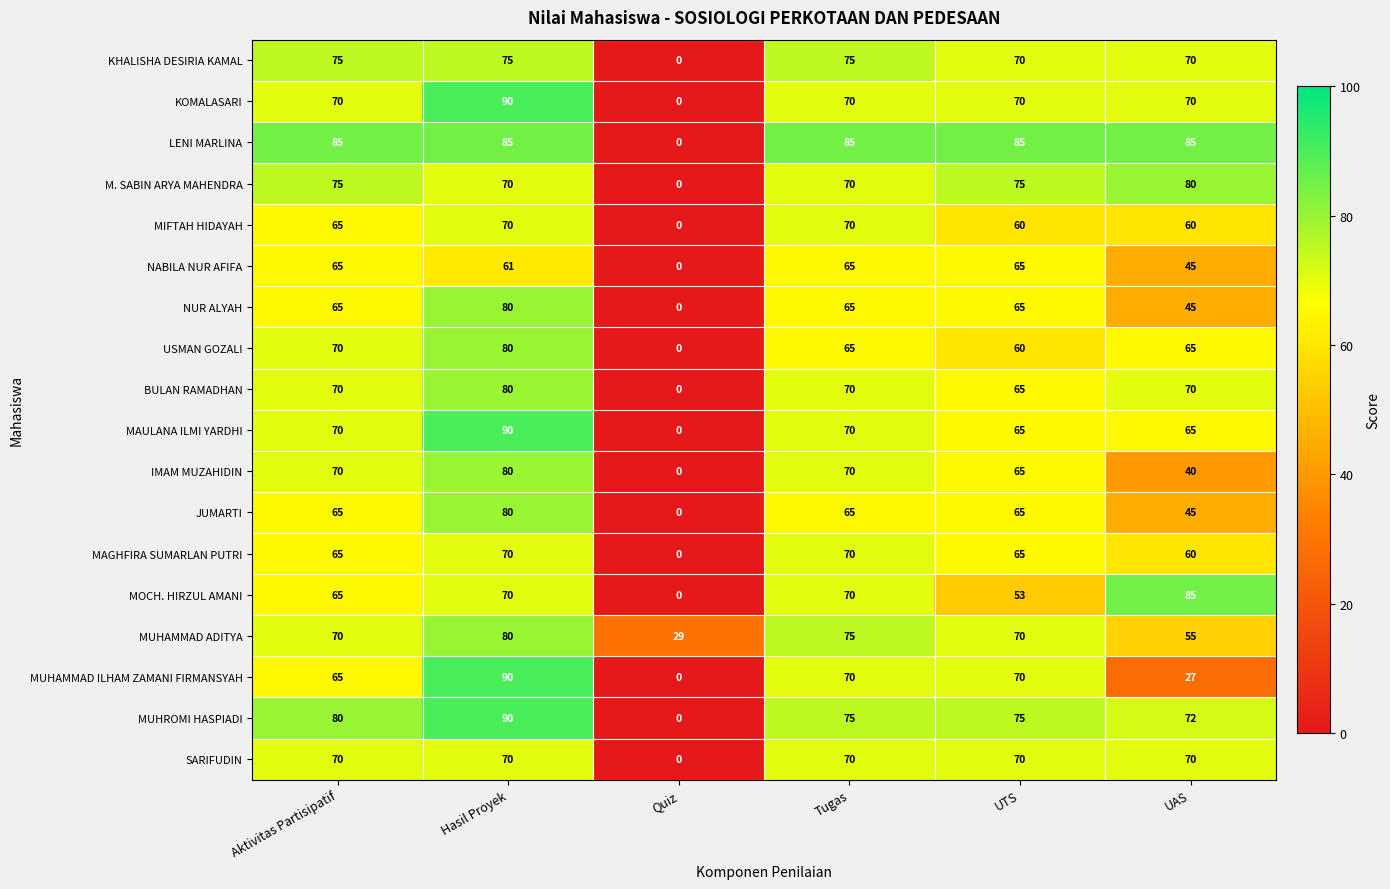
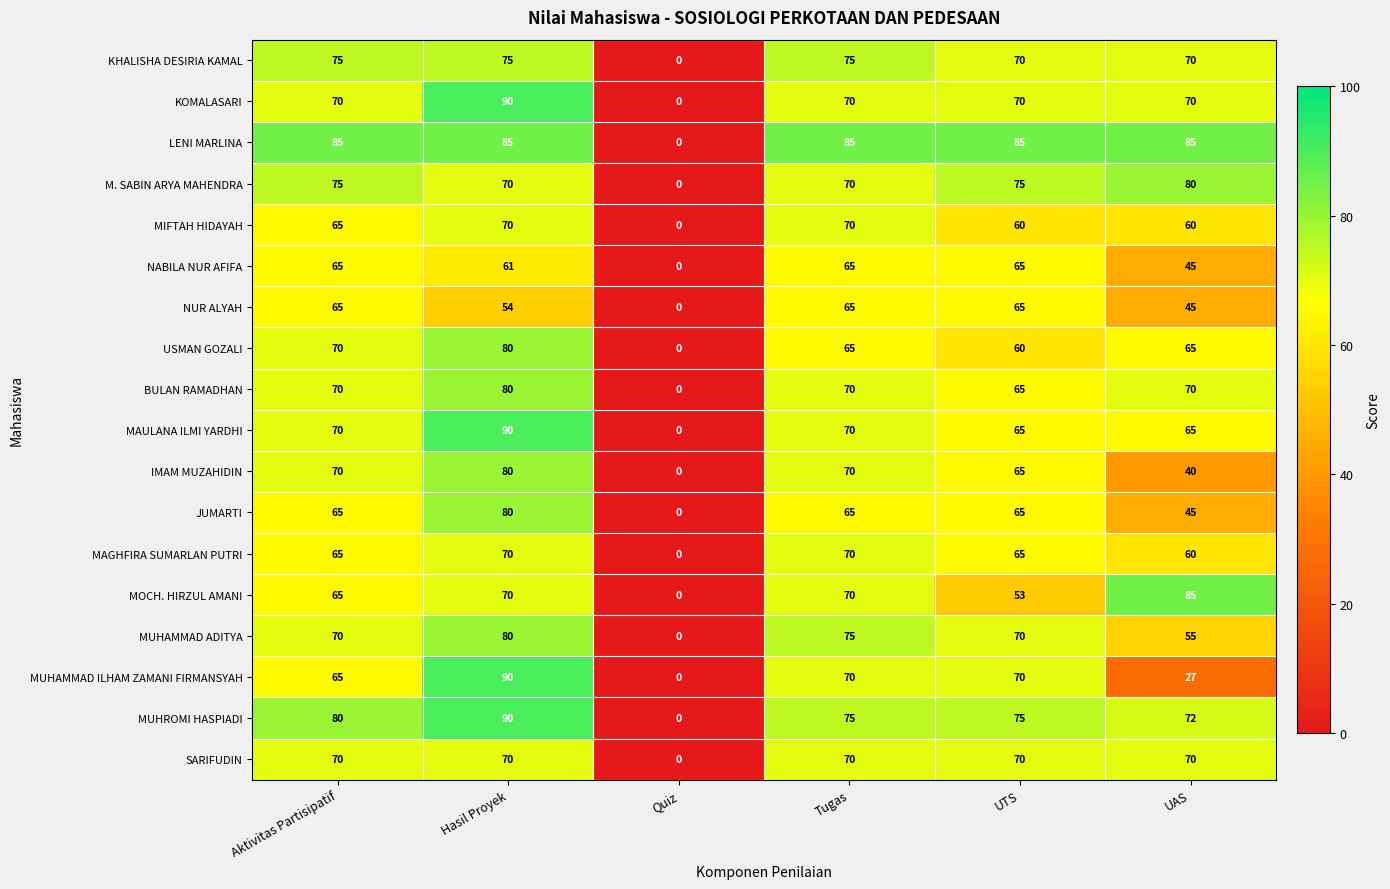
NUR ALYAH, Hasil Proyek: 80 -> 54
MUHAMMAD ADITYA, Quiz: 29 -> 0
